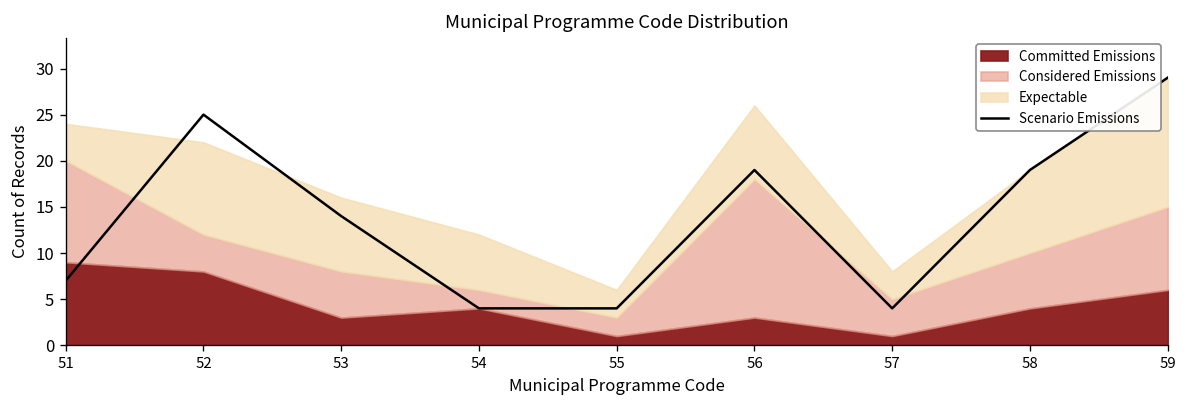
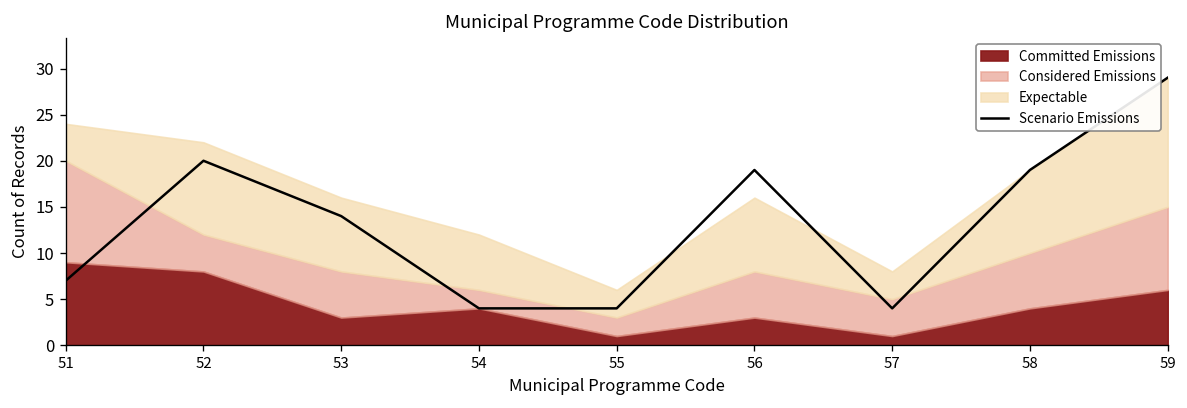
Scenario Emissions, 52: 25 -> 20
Considered Emissions, 56: 15 -> 5
